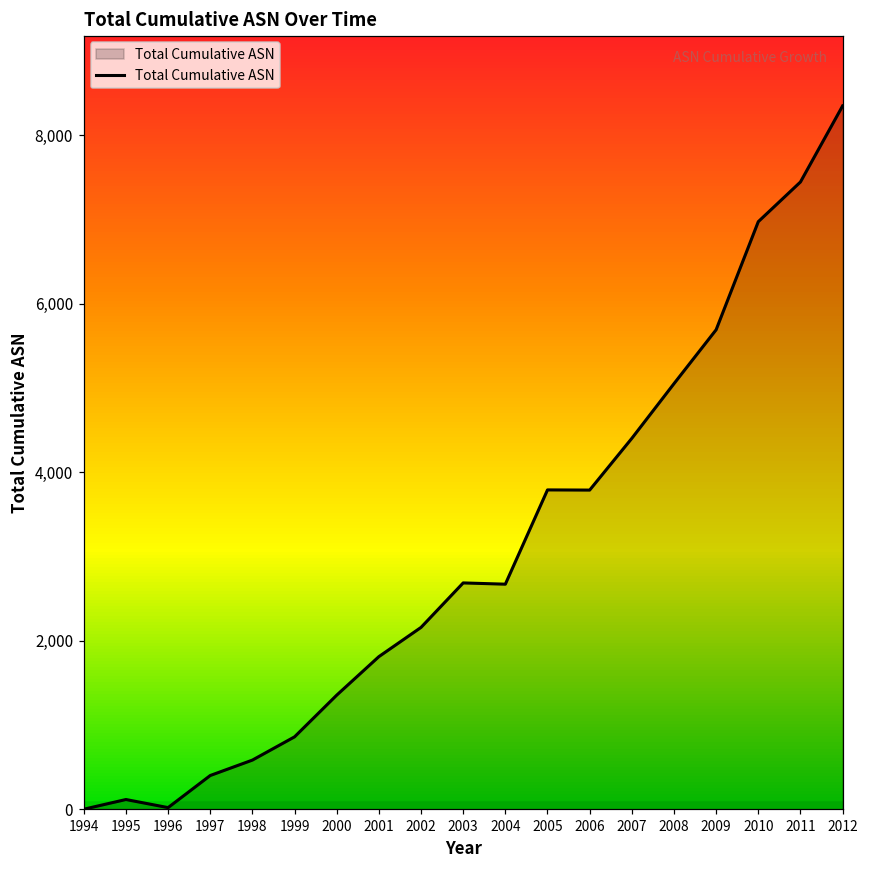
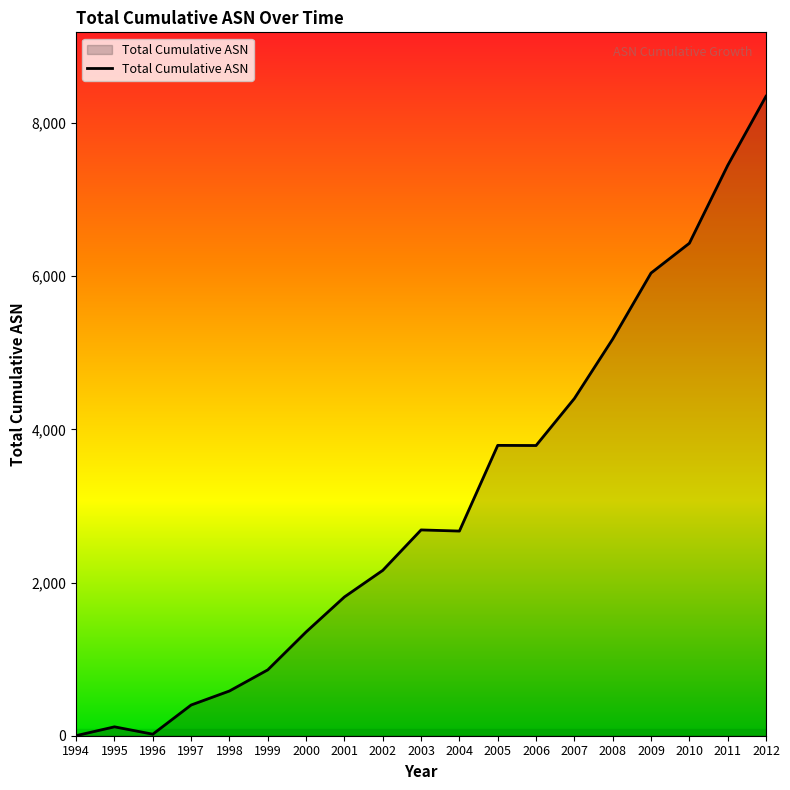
2008: 5,100 -> 5,200
2009: 5,700 -> 6,000
2010: 7,000 -> 6,400
